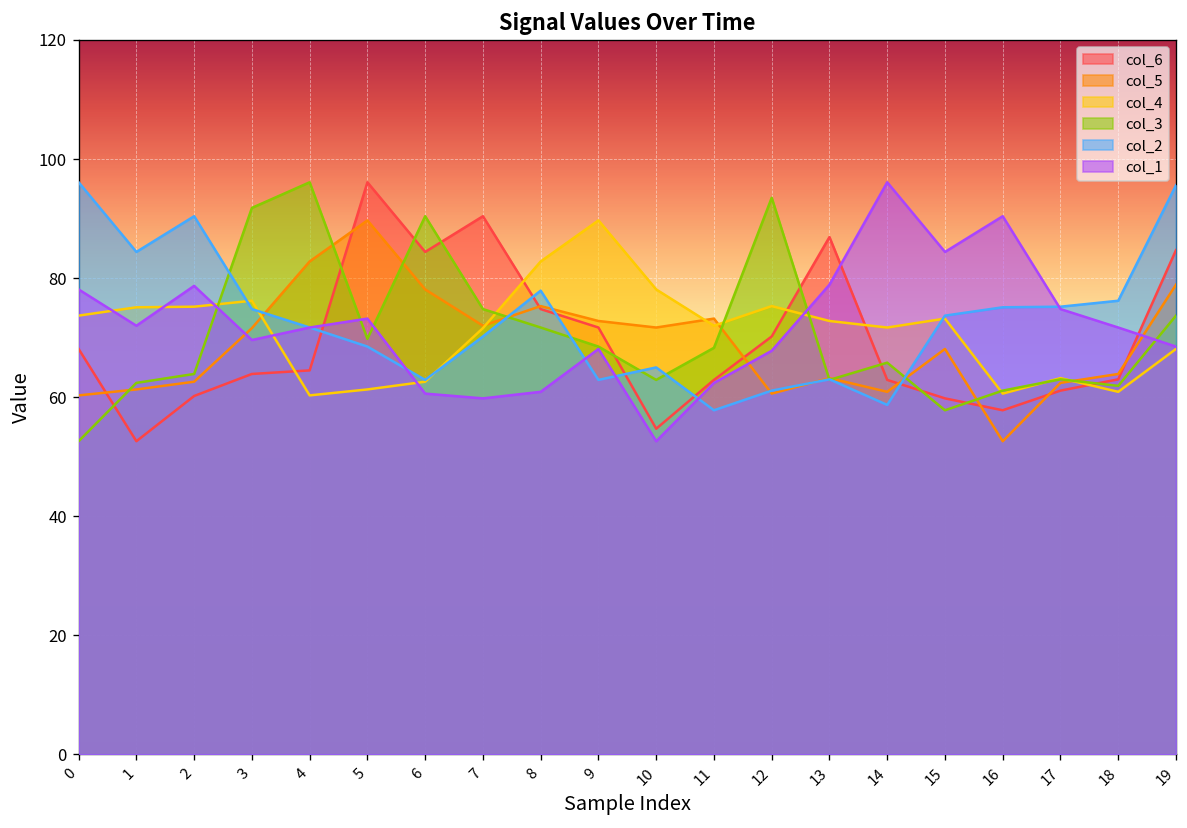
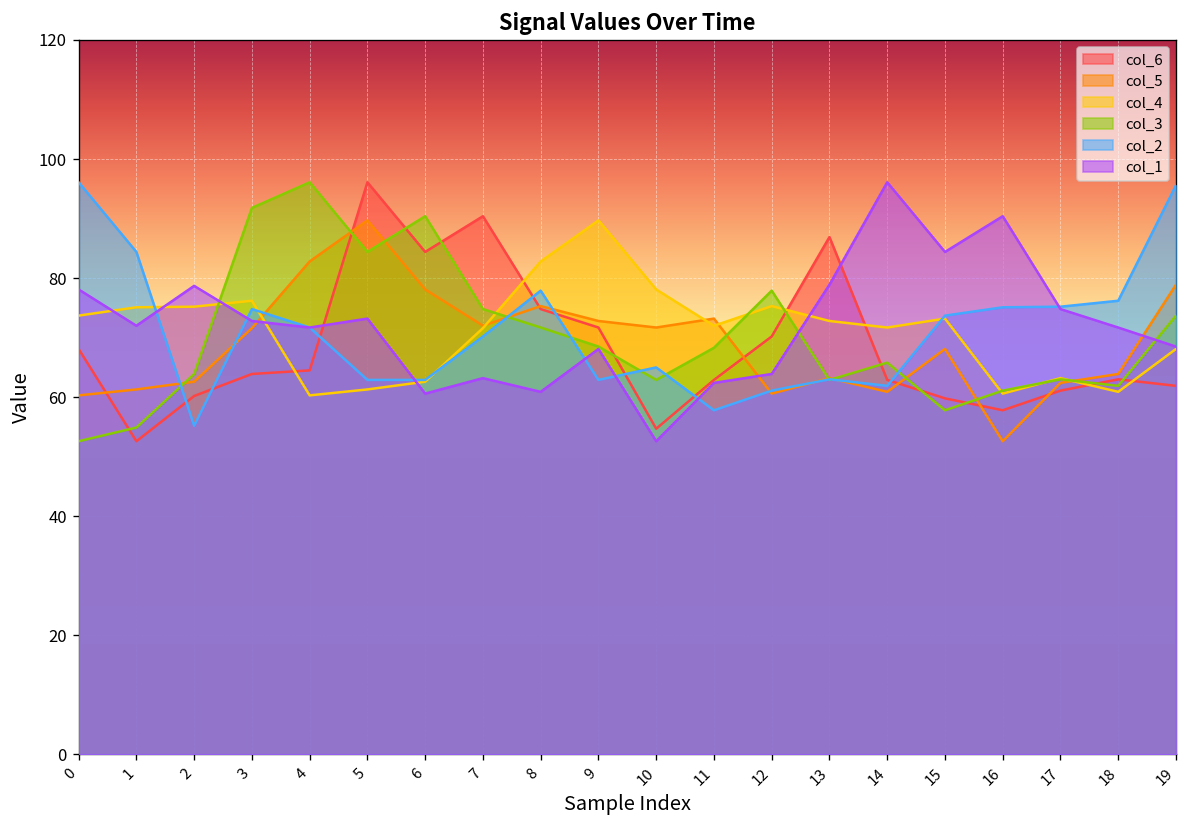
col_3, 1: 62 -> 55
col_2, 2: 90 -> 55
col_1, 3: 70 -> 73
col_3, 5: 70 -> 84
col_2, 5: 69 -> 63
col_1, 7: 60 -> 63
col_3, 12: 94 -> 78
col_1, 12: 68 -> 64
col_2, 14: 59 -> 62
col_6, 19: 85 -> 62
